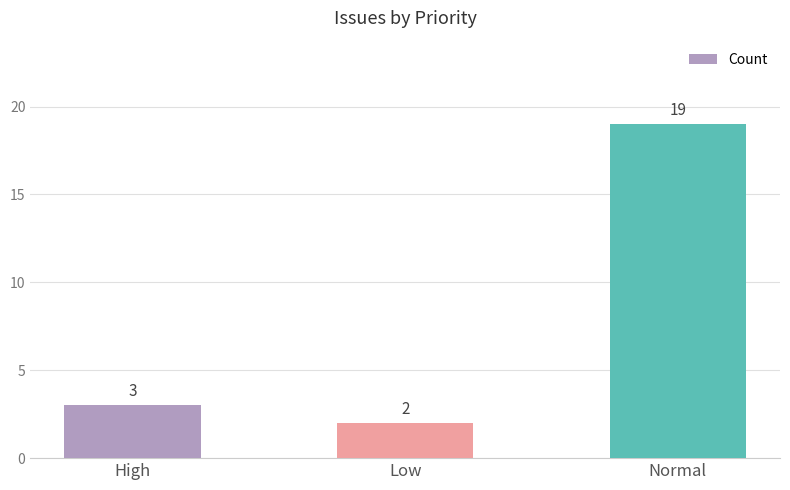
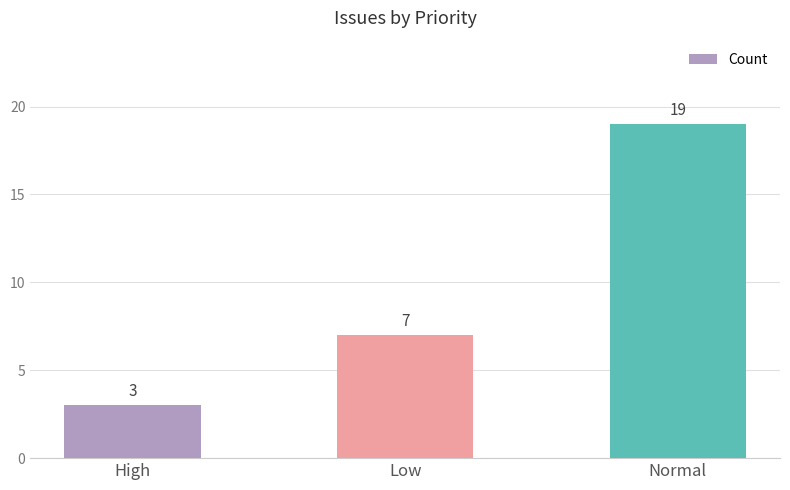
Low: 2 -> 7
